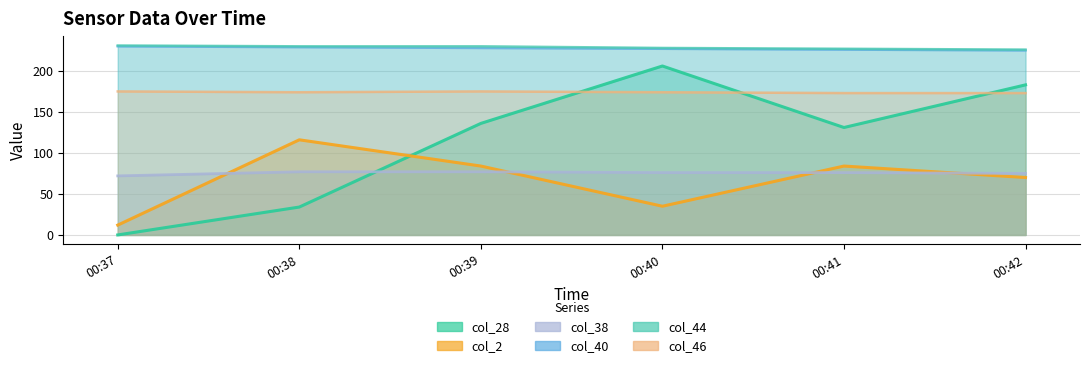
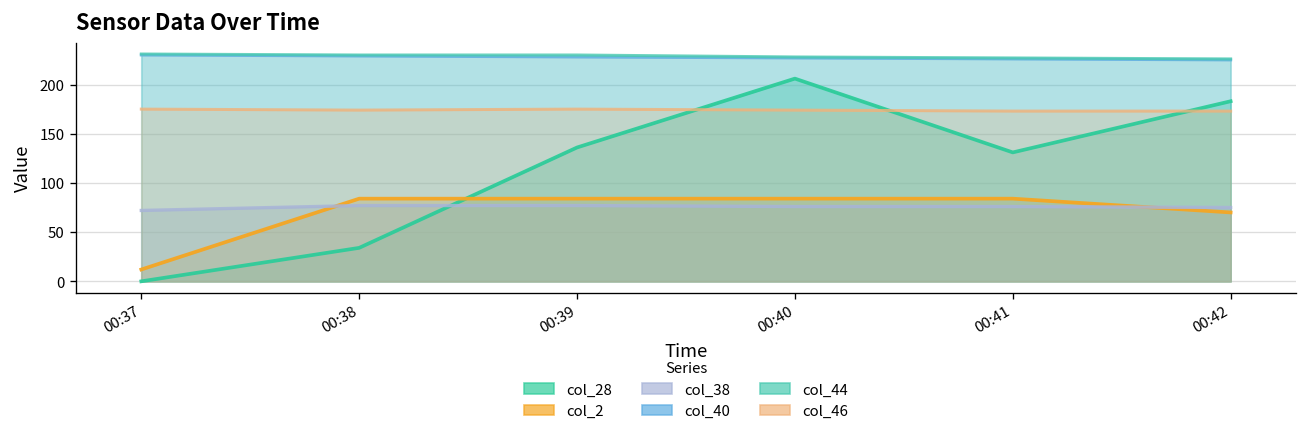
col_2, 00:38: 120 -> 80
col_2, 00:40: 40 -> 80
